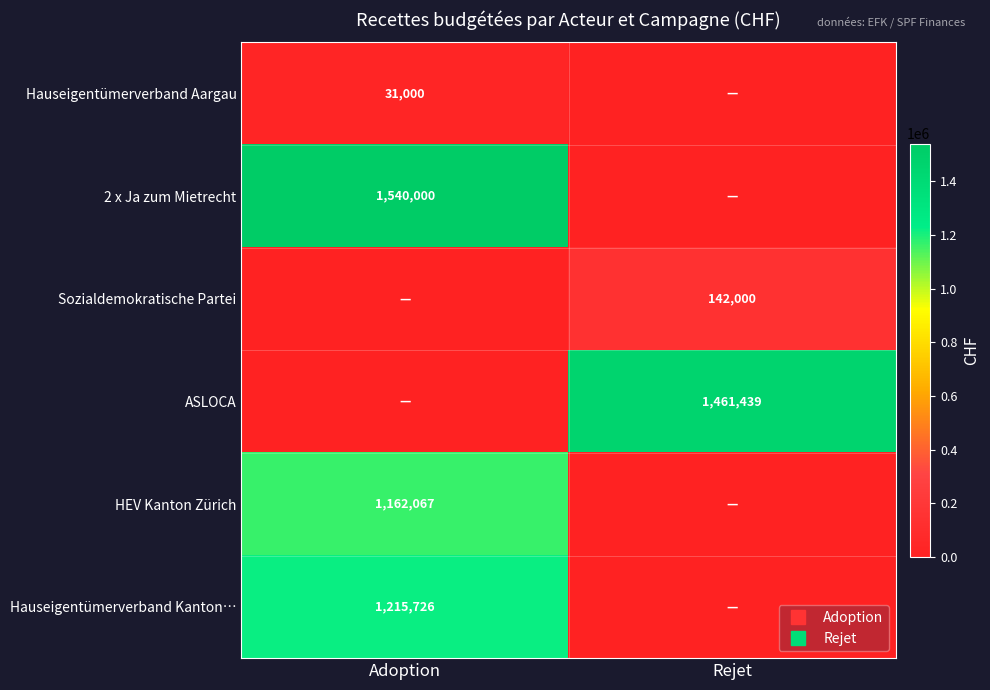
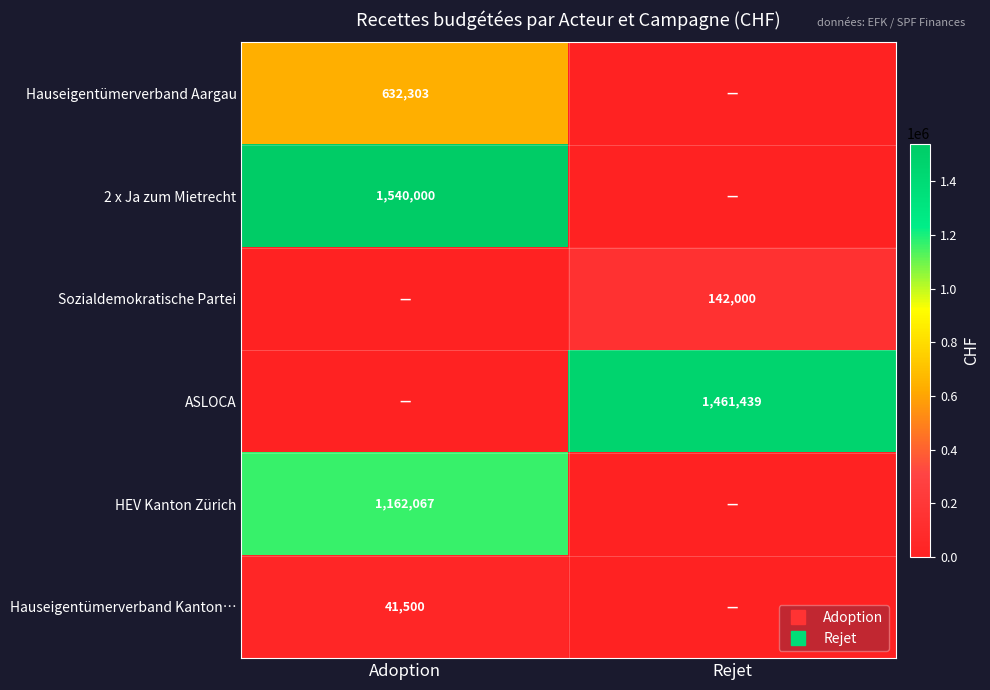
Hauseigentümerverband Aargau, Adoption: 31,000 -> 632,303
Hauseigentümerverband Kanton…, Adoption: 1,215,726 -> 41,500
